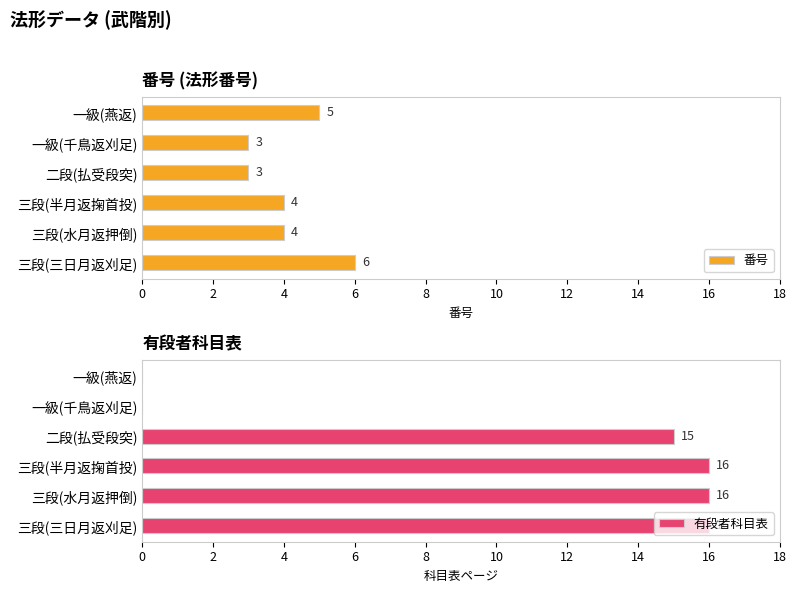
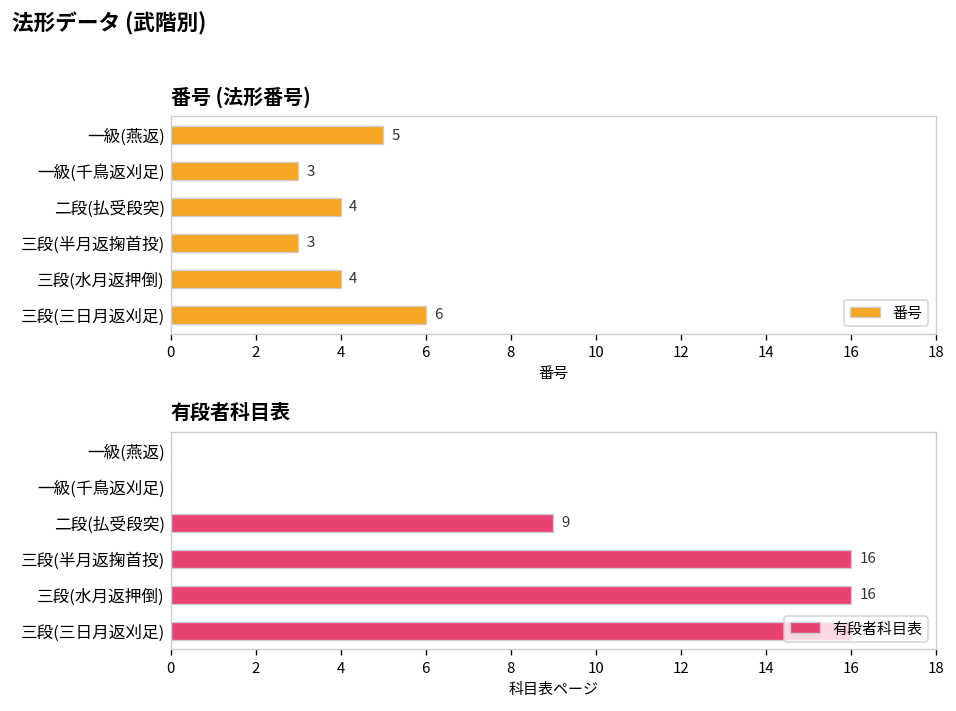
番号 (法形番号), 二段(払受段突): 3 -> 4
番号 (法形番号), 三段(半月返掬首投): 4 -> 3
有段者科目表, 二段(払受段突): 15 -> 9
